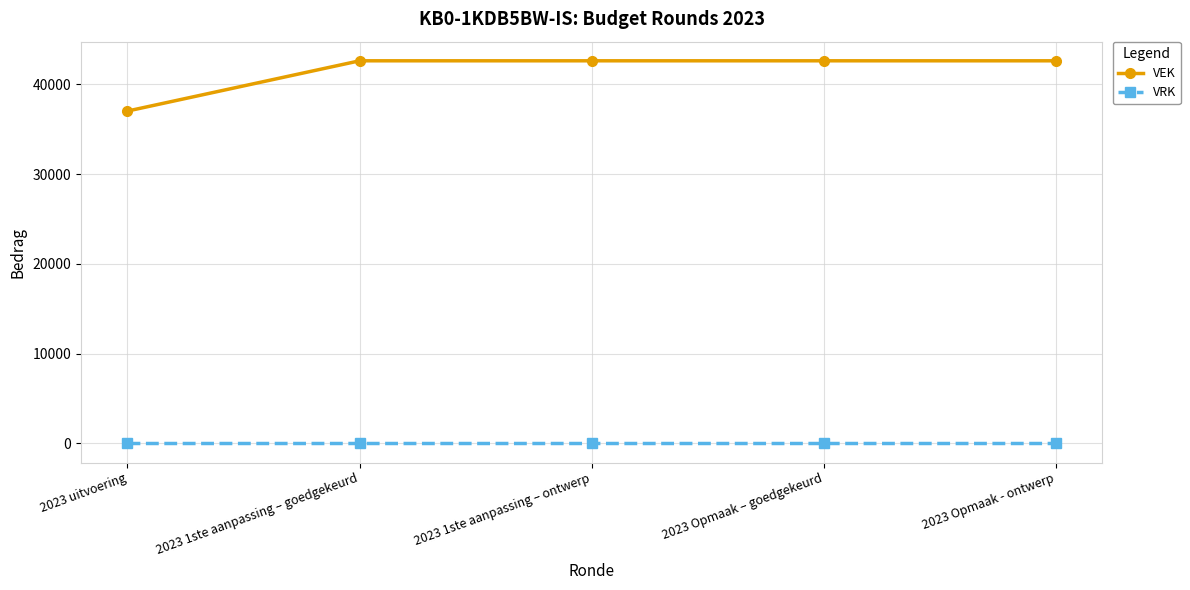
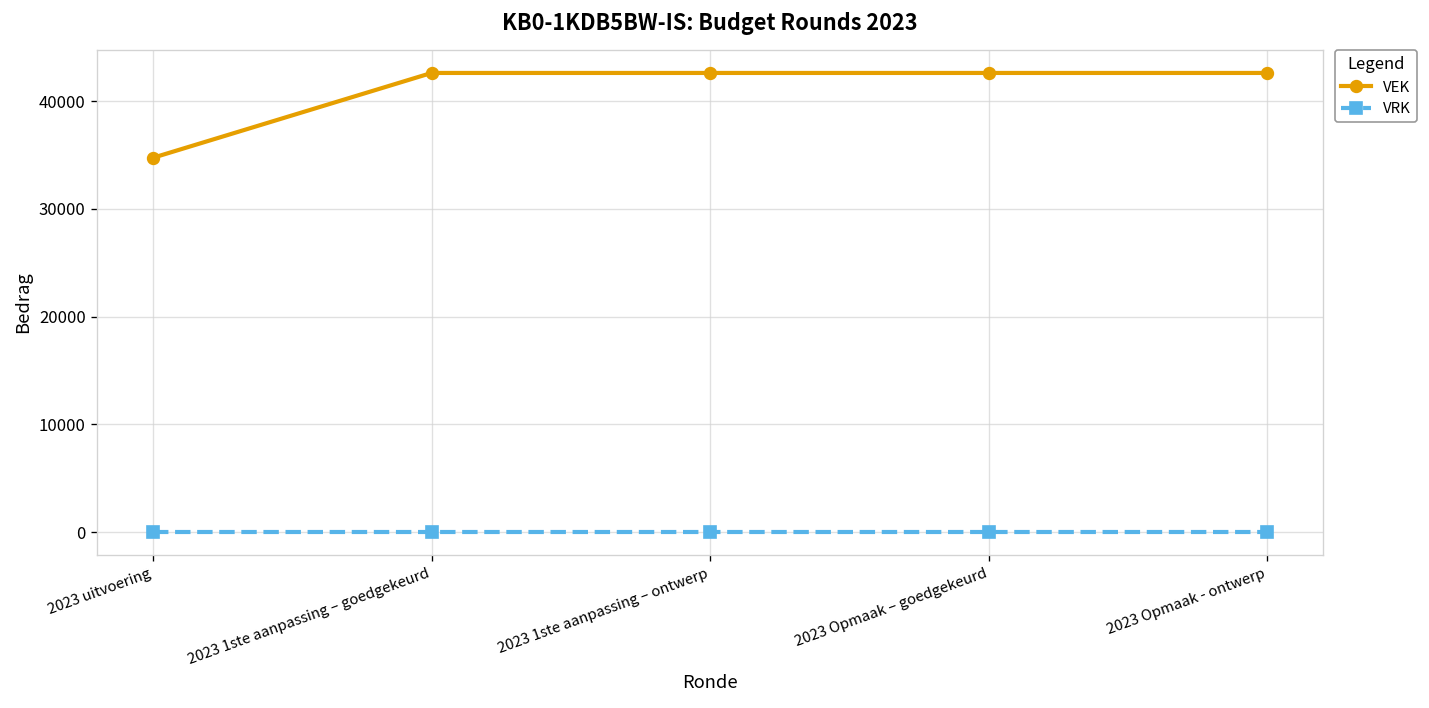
VEK, 2023 uitvoering: 37000 -> 35000
